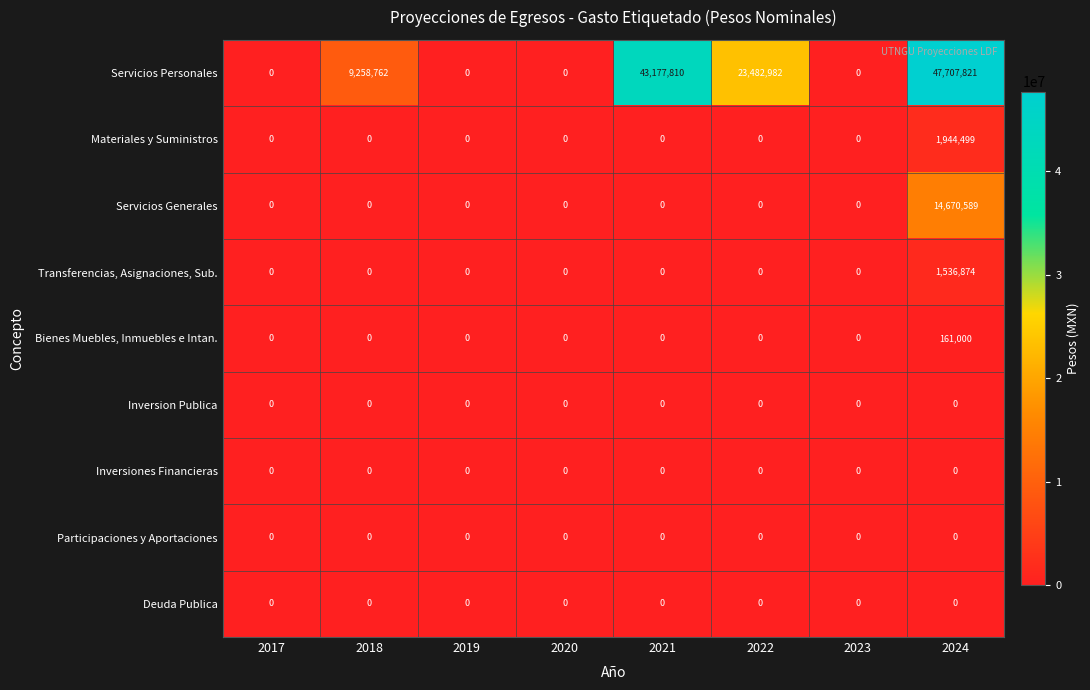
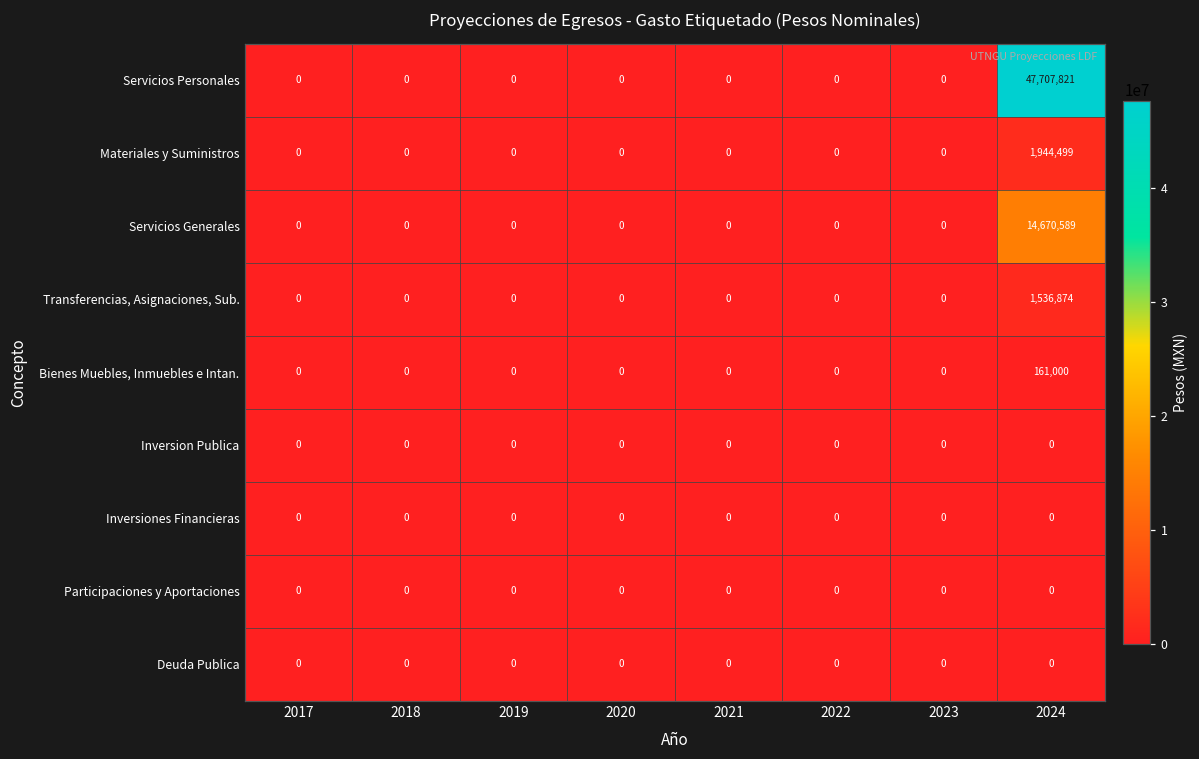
Servicios Personales, 2018: 9,258,762 -> 0
Servicios Personales, 2021: 43,177,810 -> 0
Servicios Personales, 2022: 23,482,982 -> 0
